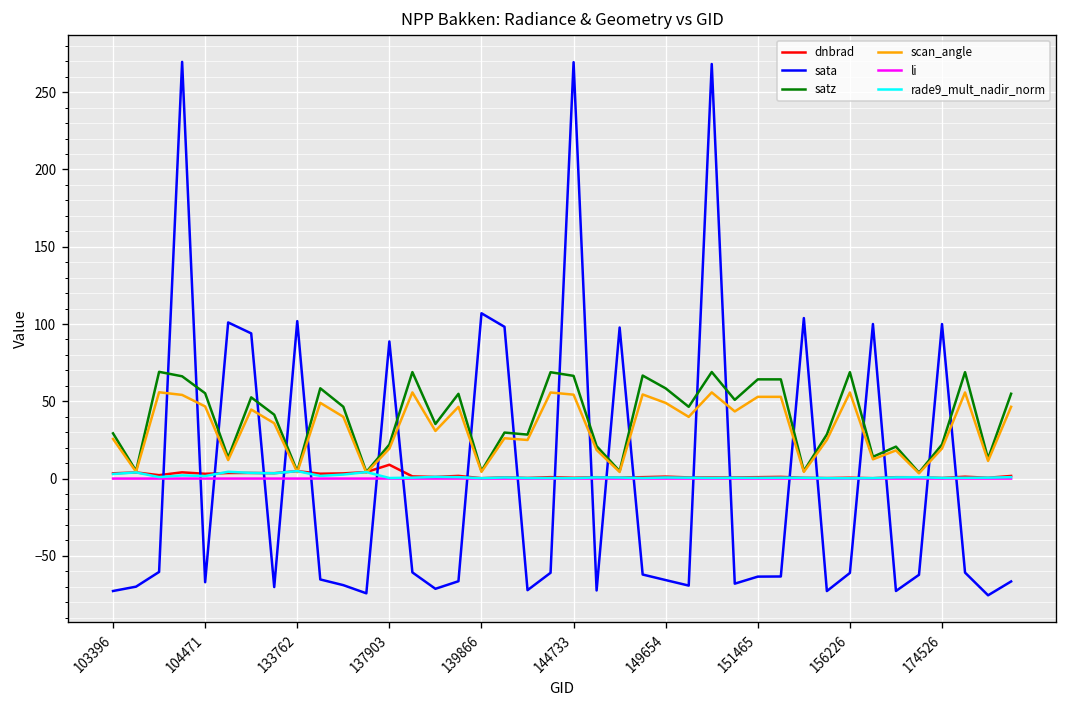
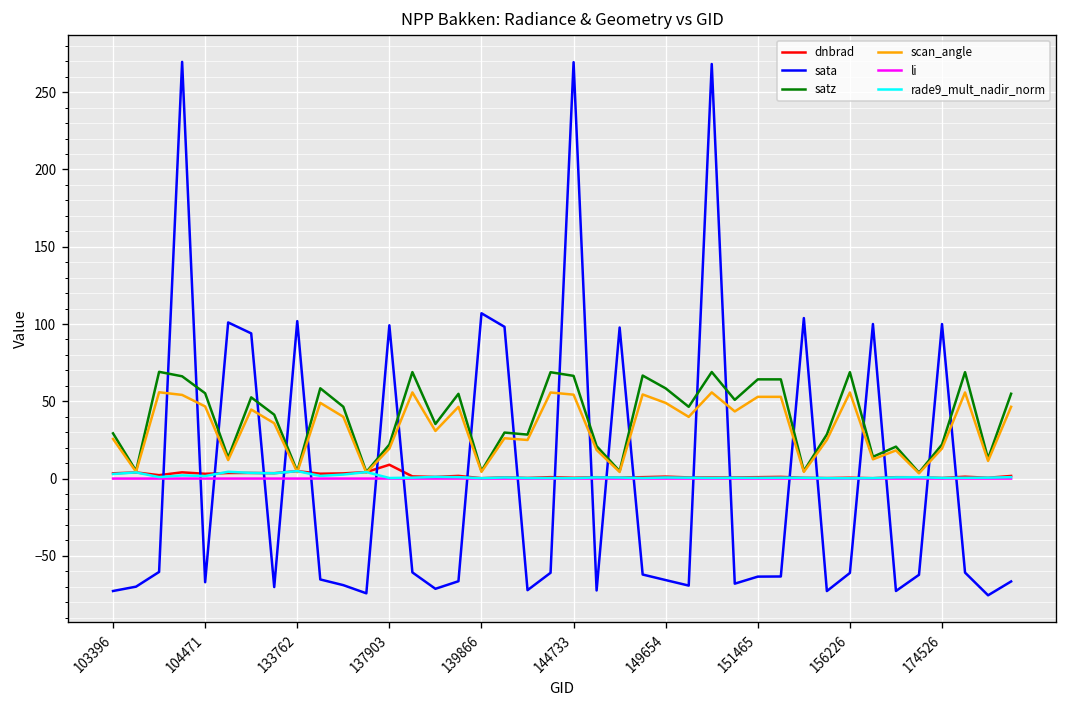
sata, 137903: 89 -> 99
